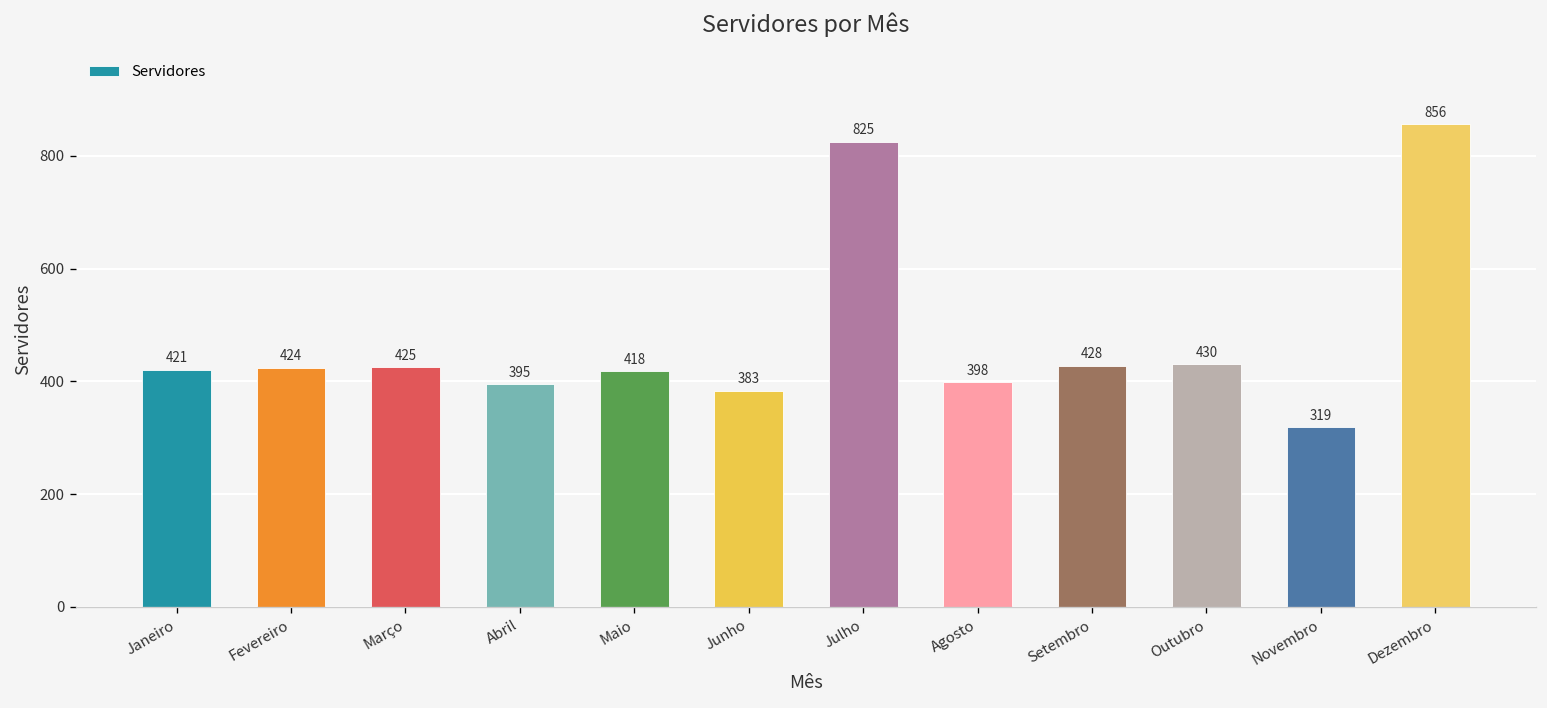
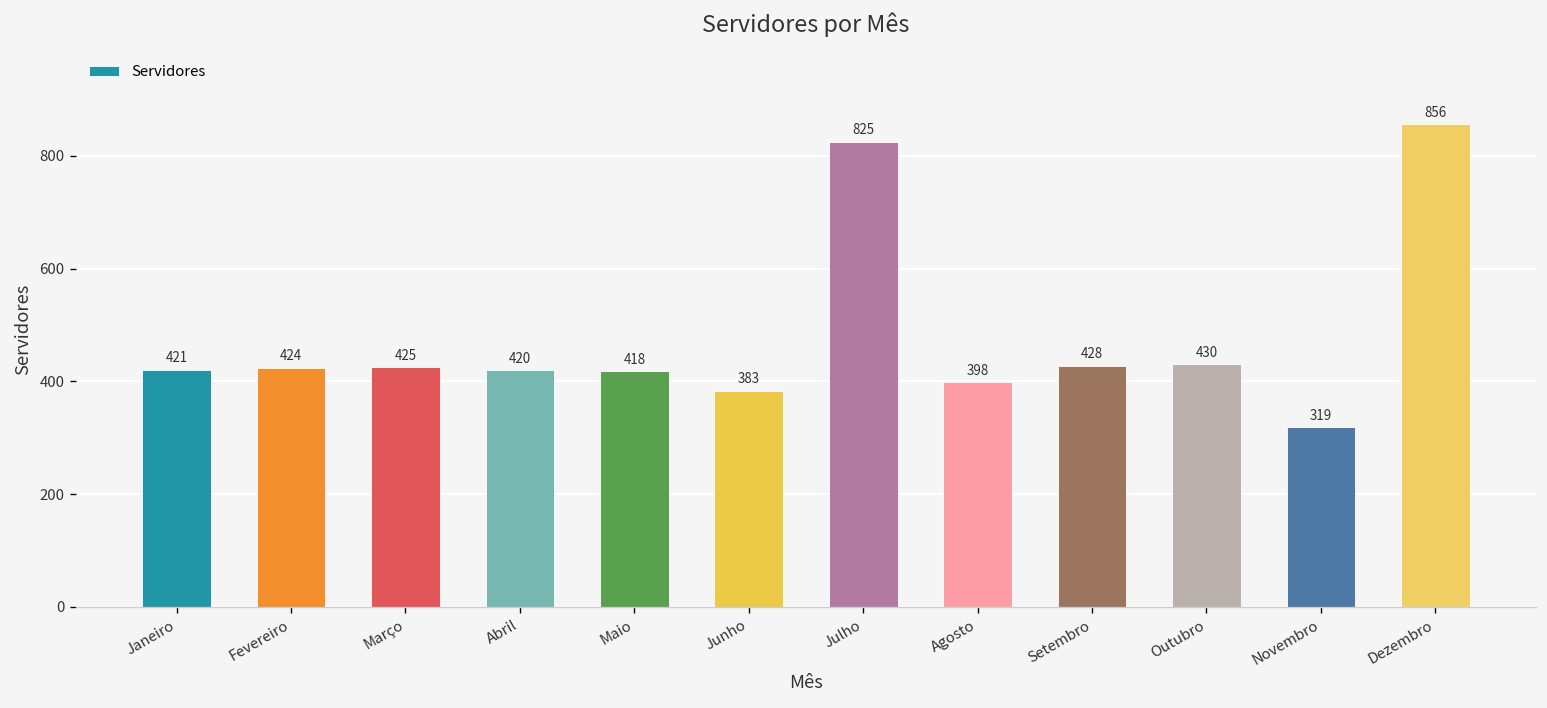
Abril: 395 -> 420
